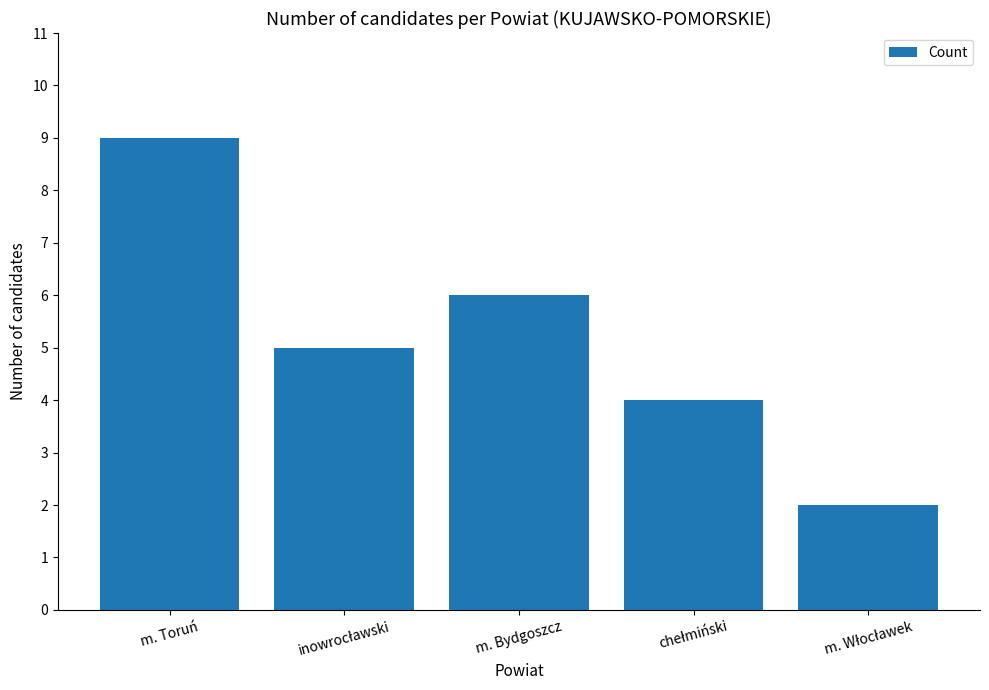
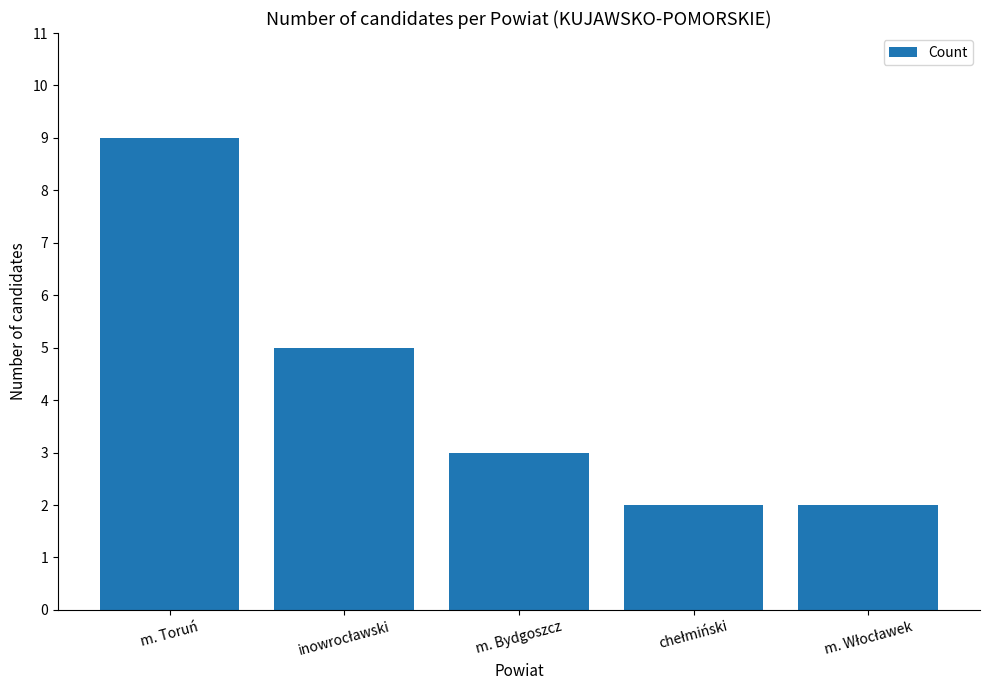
m. Bydgoszcz: 6 -> 3
chełmiński: 4 -> 2
